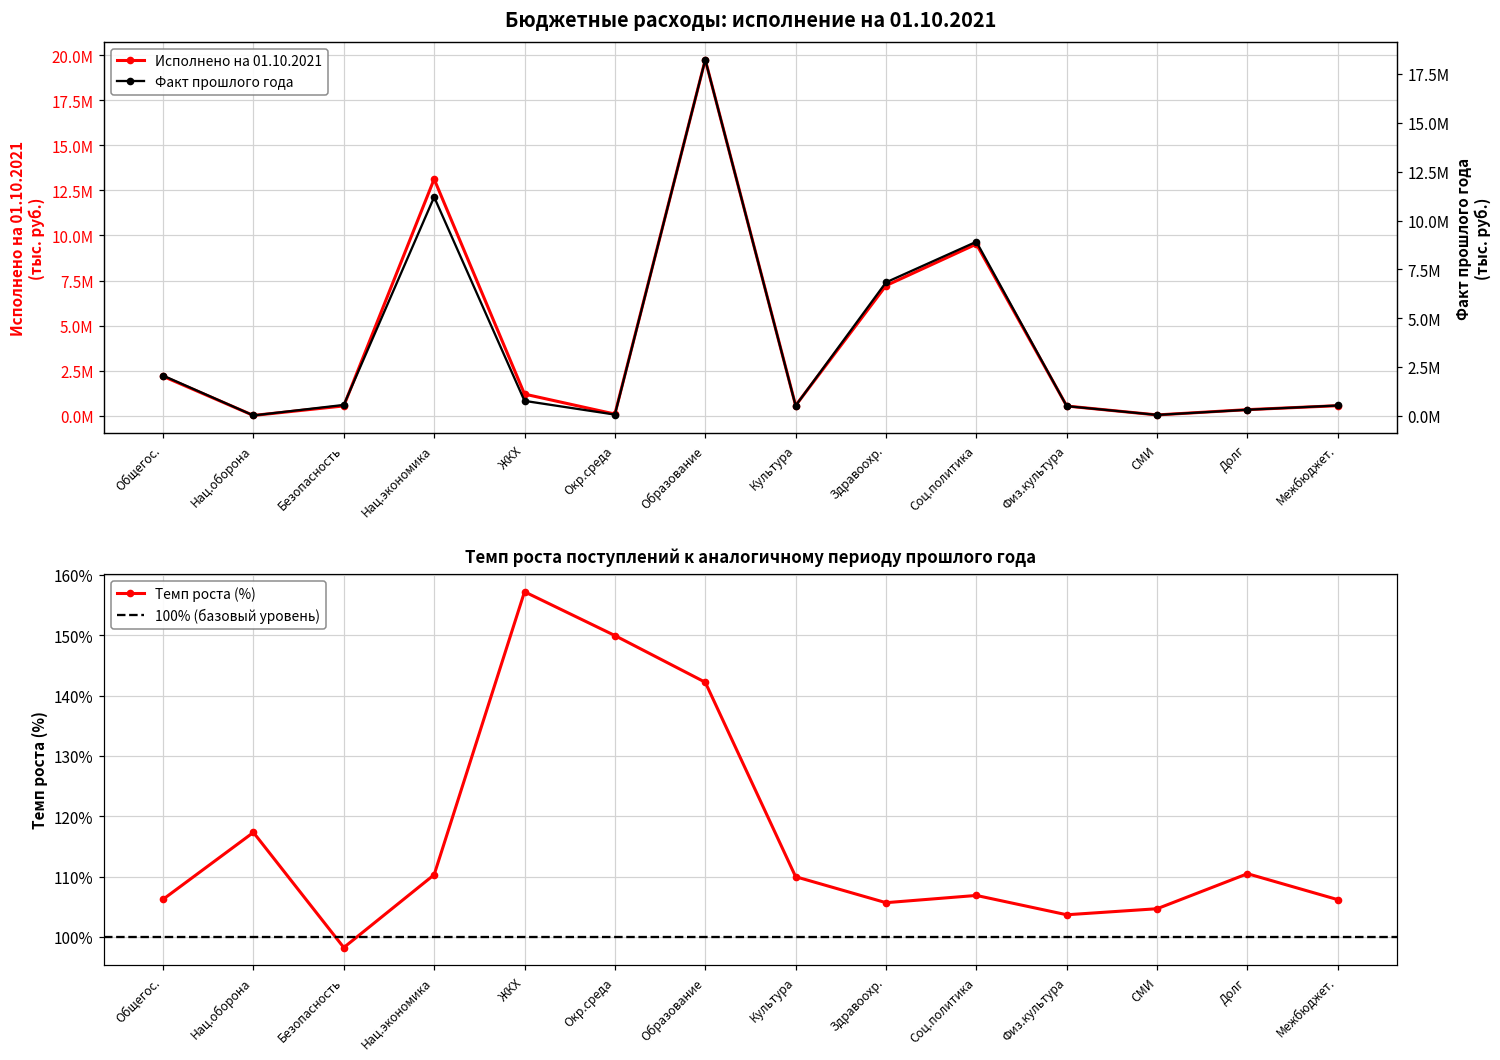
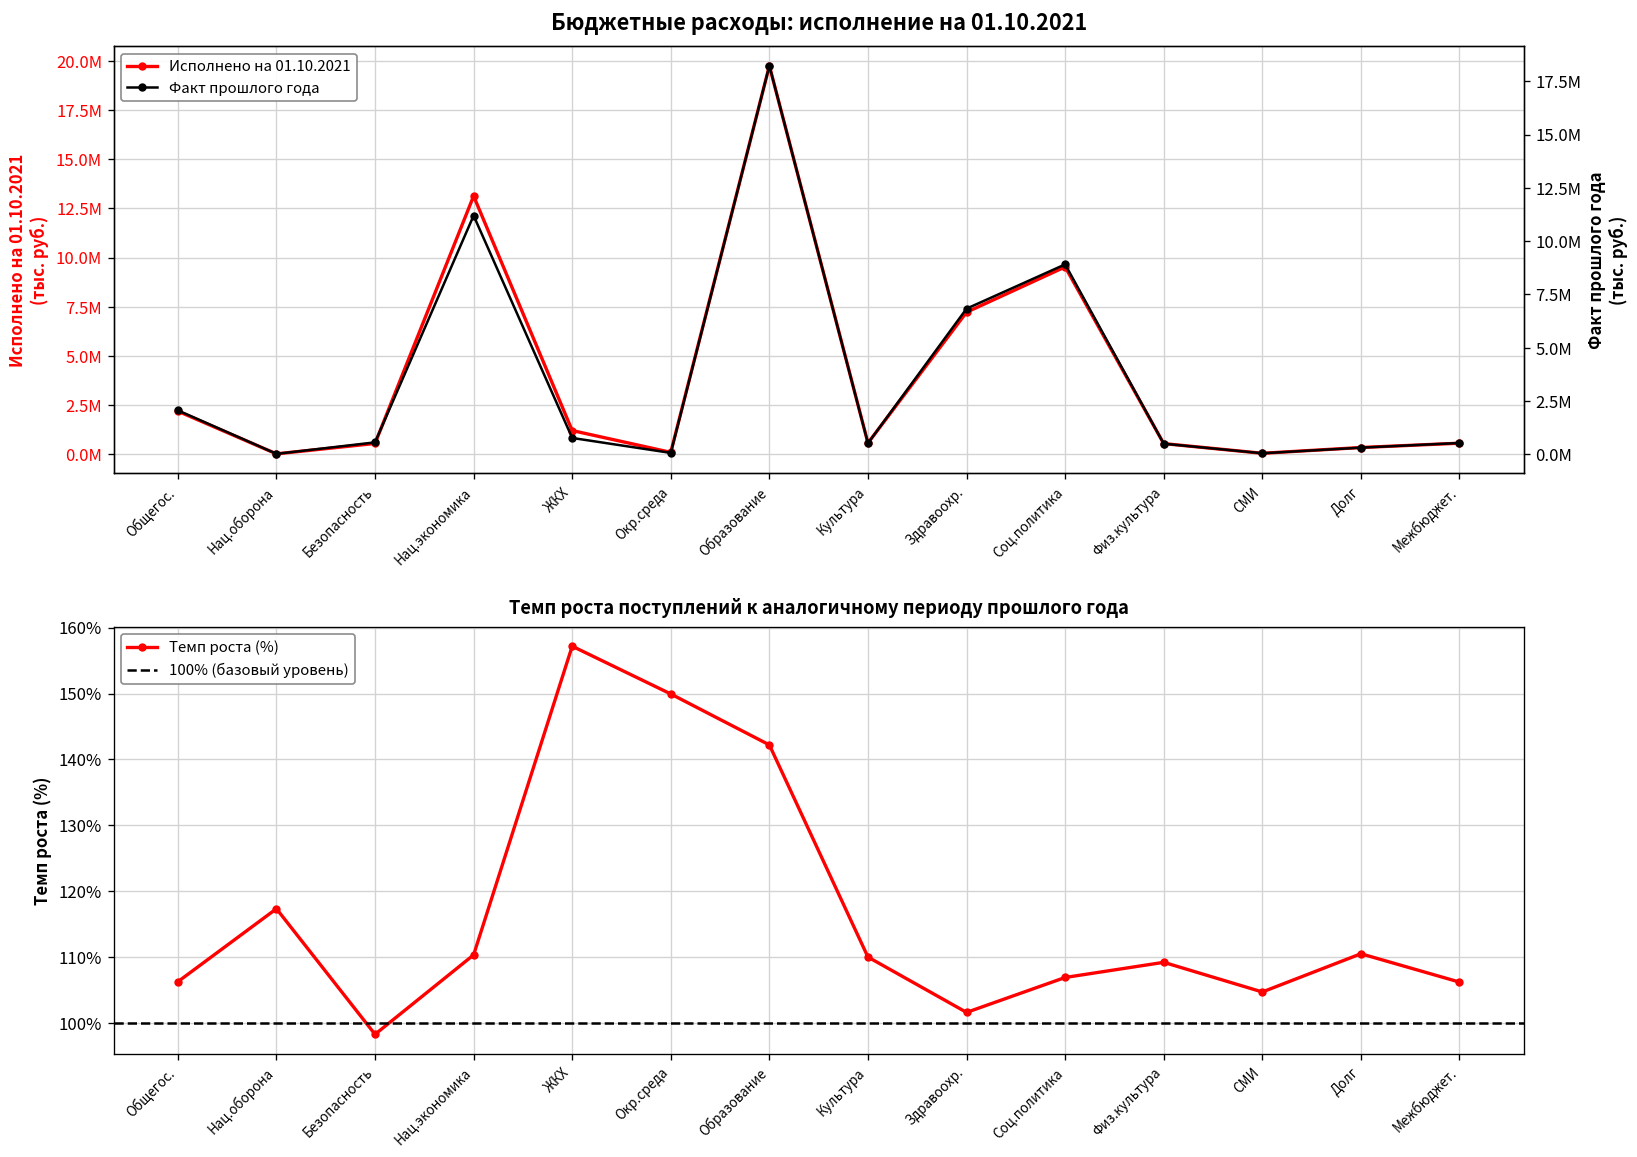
Темп роста поступлений к аналогичному периоду прошлого года, Здравоохр.: 106% -> 102%
Темп роста поступлений к аналогичному периоду прошлого года, Физ.культура: 104% -> 109%
